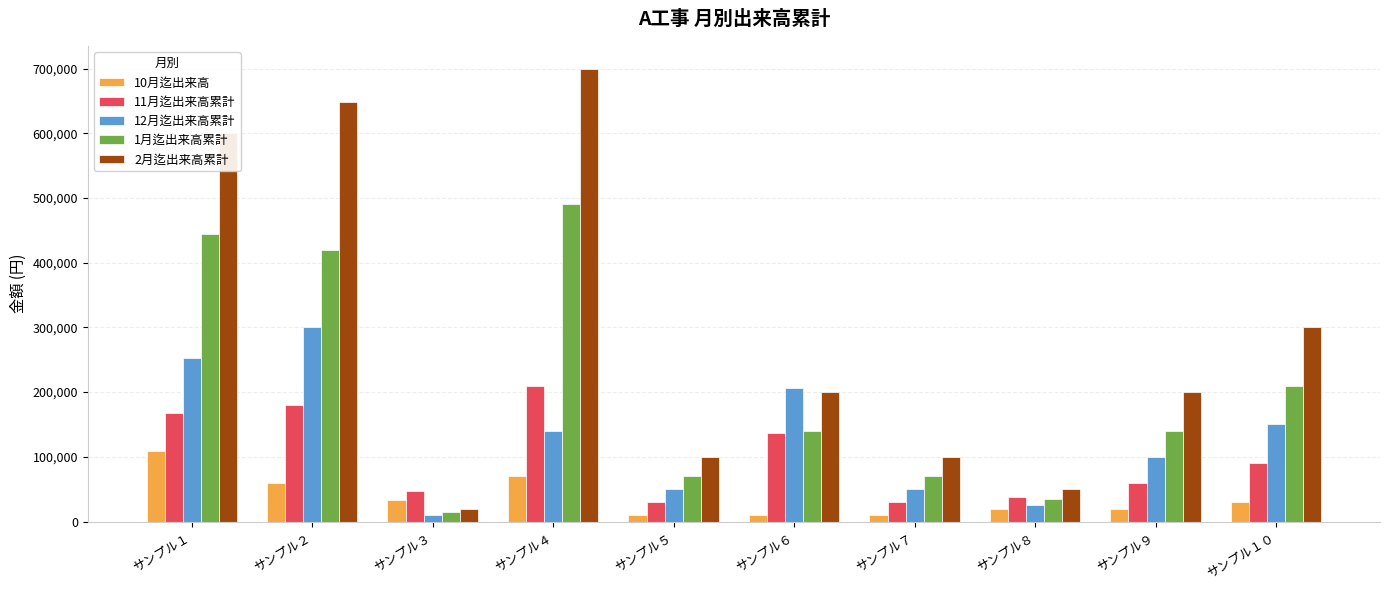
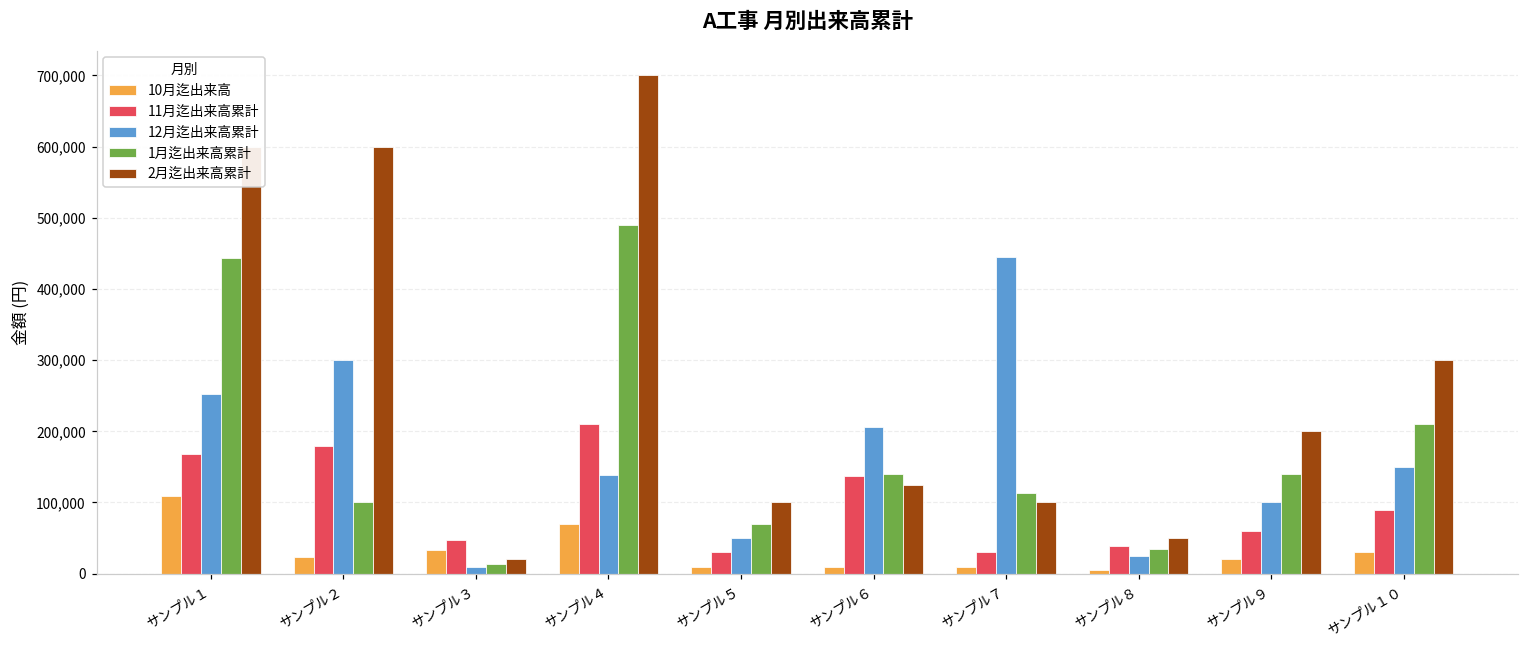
10月迄出来高, サンプル２: 60,000 -> 20,000
1月迄出来高累計, サンプル２: 420,000 -> 100,000
2月迄出来高累計, サンプル２: 650,000 -> 600,000
2月迄出来高累計, サンプル６: 200,000 -> 120,000
12月迄出来高累計, サンプル７: 50,000 -> 440,000
1月迄出来高累計, サンプル７: 70,000 -> 110,000
10月迄出来高, サンプル８: 20,000 -> 10,000
